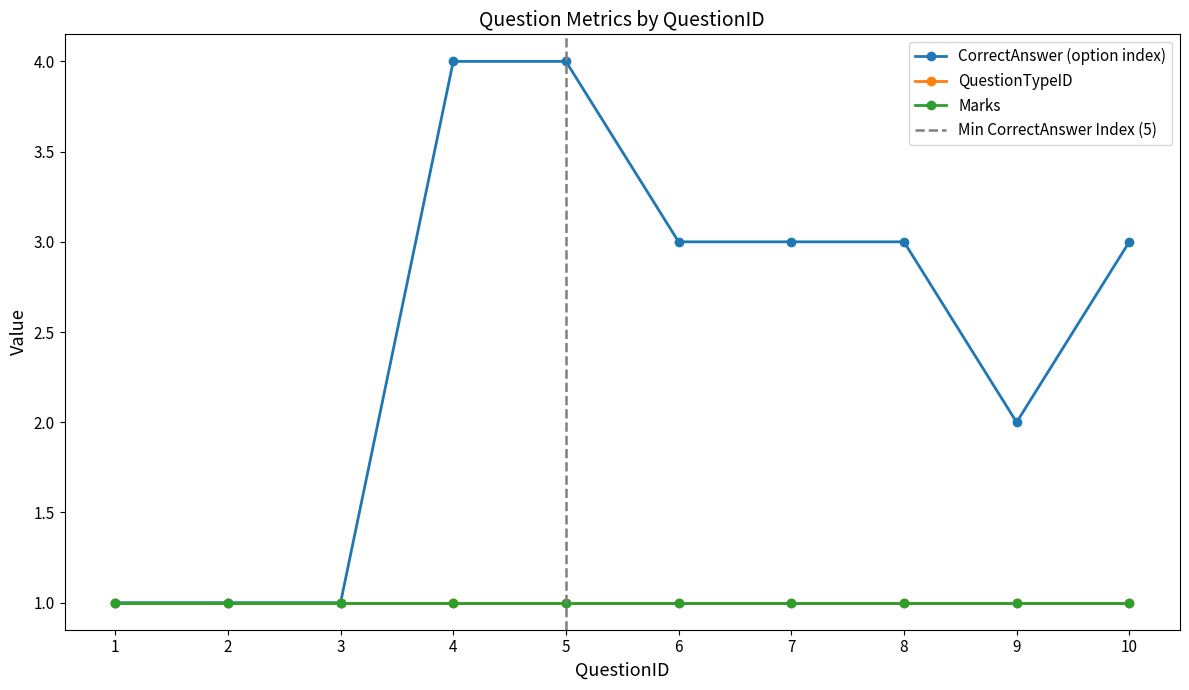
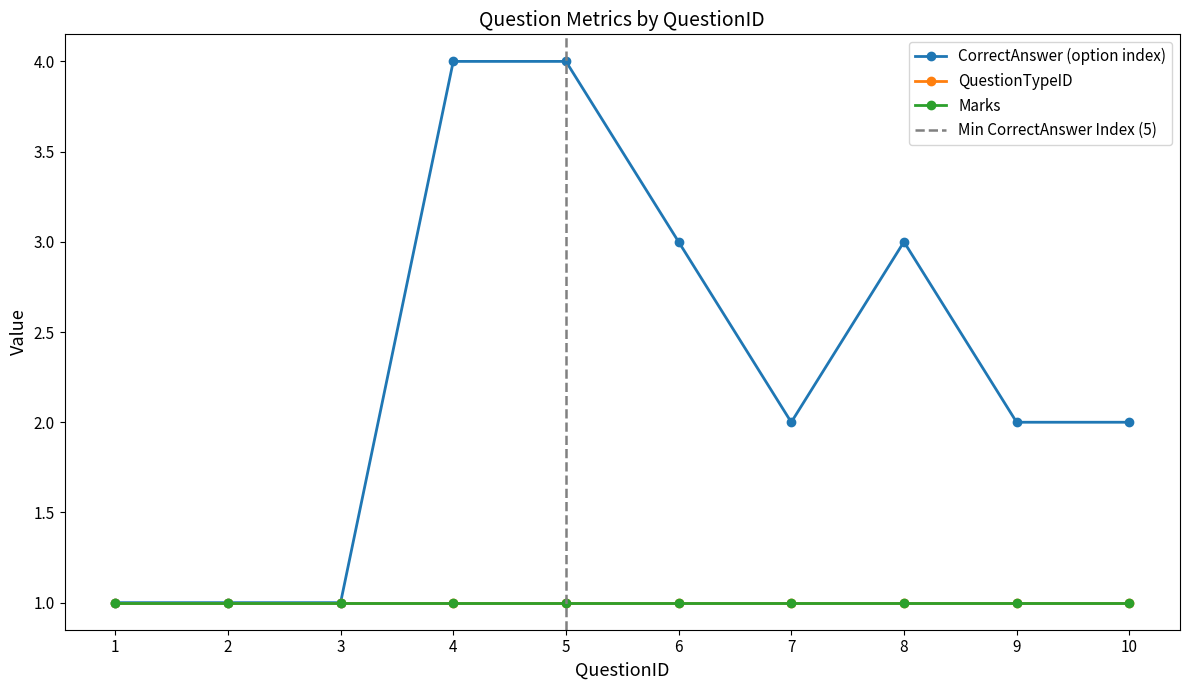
CorrectAnswer (option index), 7: 3 -> 2
CorrectAnswer (option index), 10: 3 -> 2
